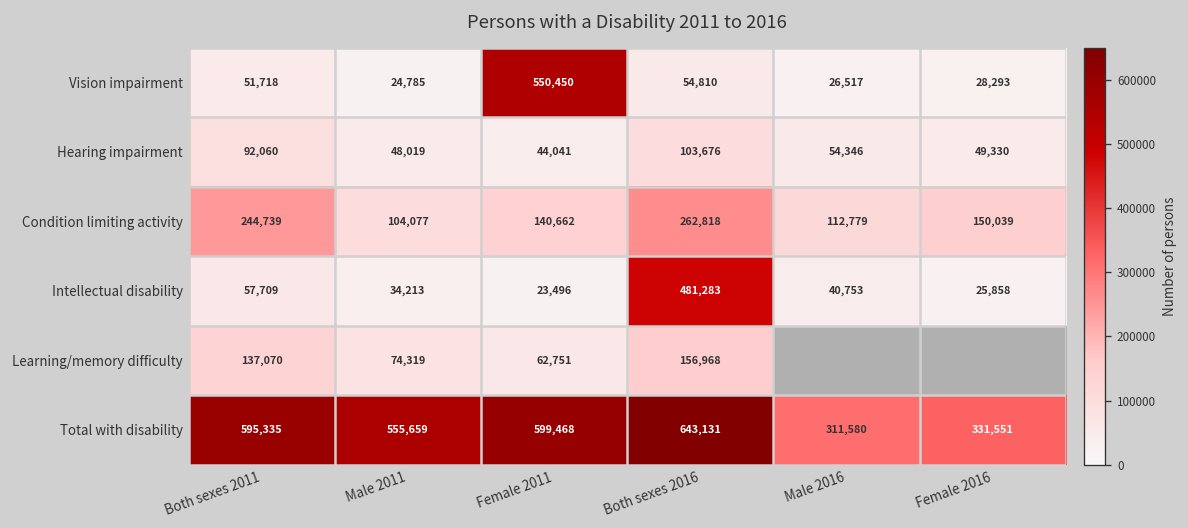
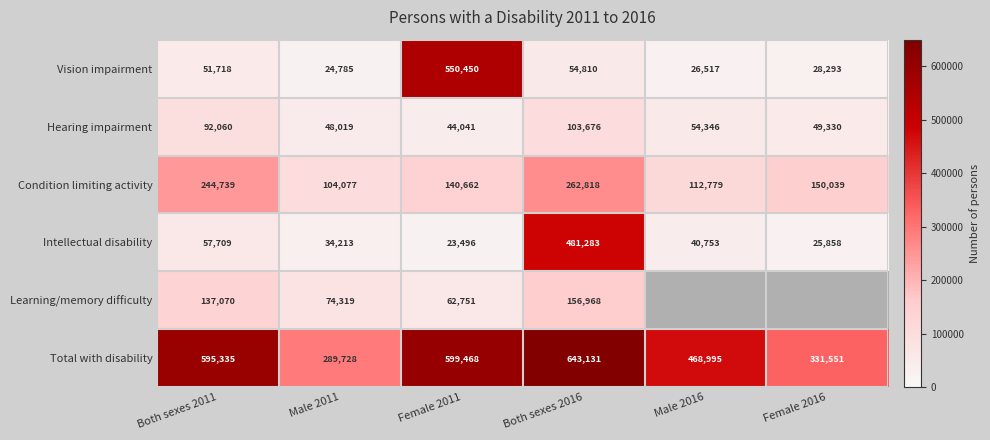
Total with disability, Male 2011: 555,659 -> 289,728
Total with disability, Male 2016: 311,580 -> 468,995
